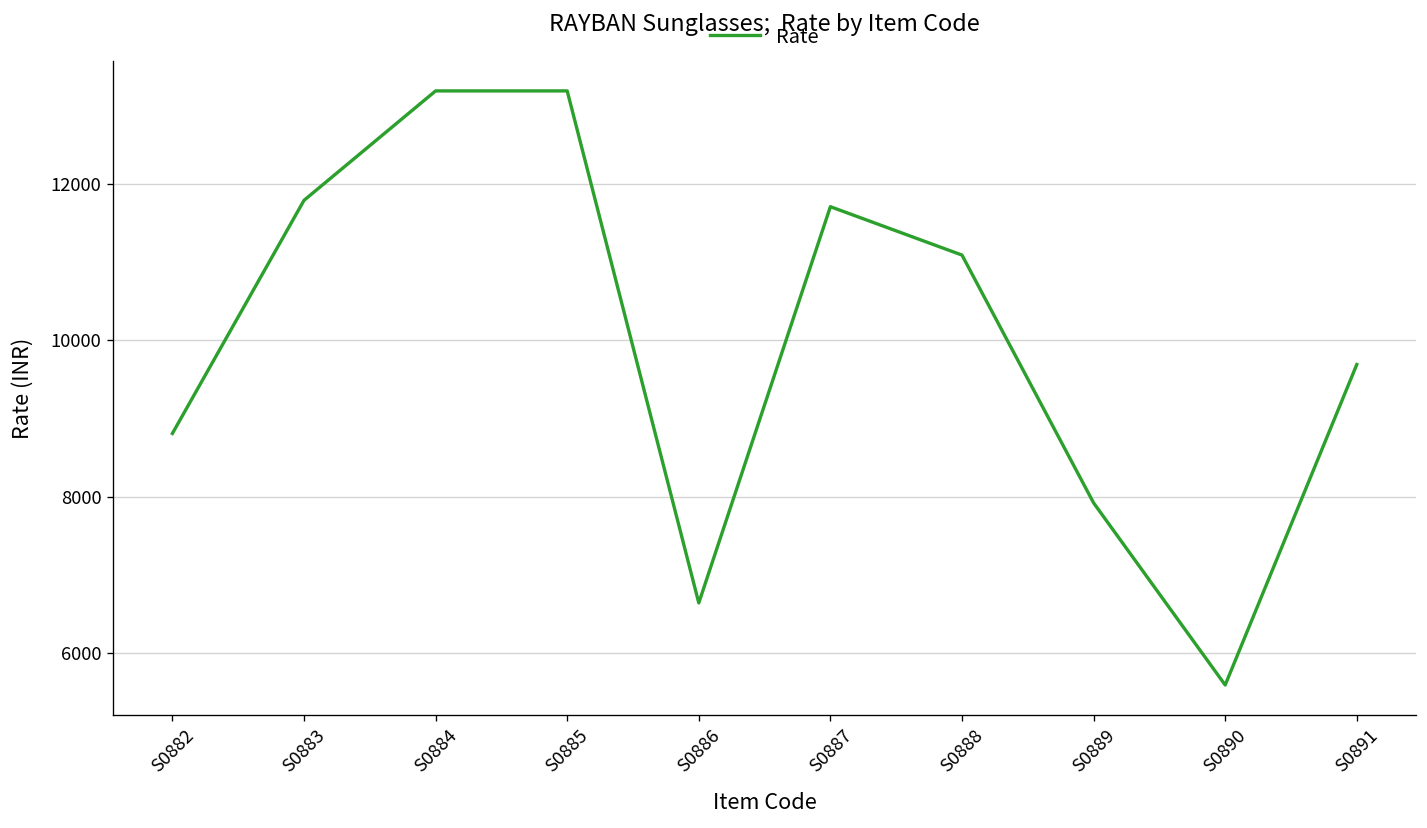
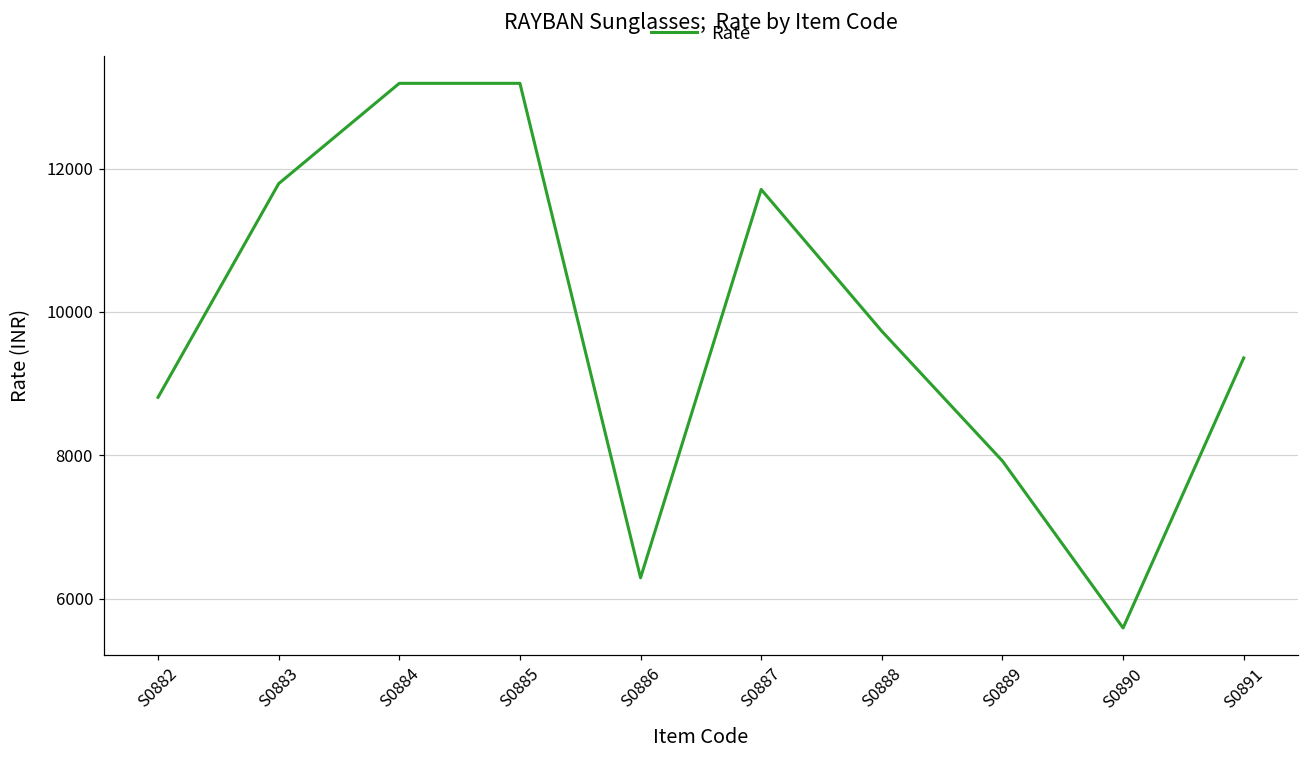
S0886: 6600 -> 6300
S0888: 11100 -> 9700
S0891: 9700 -> 9400
